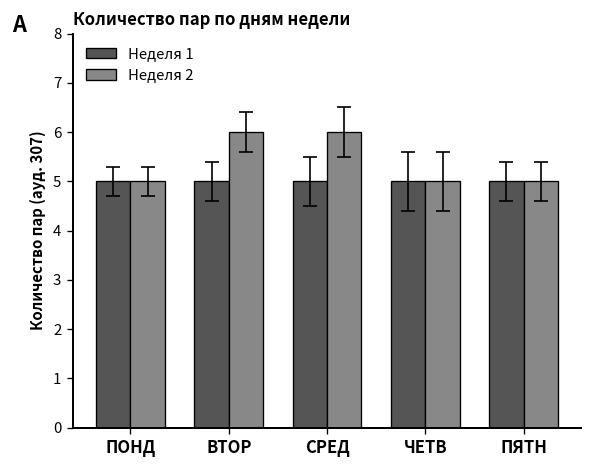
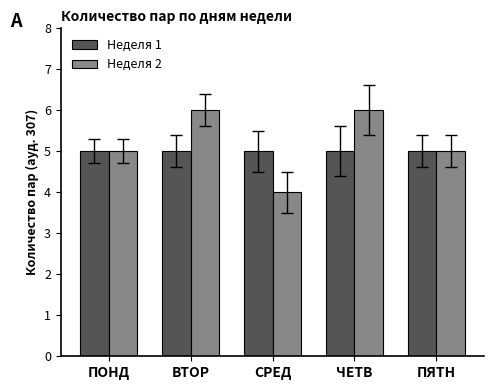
Неделя 2, СРЕД: 6 -> 4
Неделя 2, ЧЕТВ: 5 -> 6
